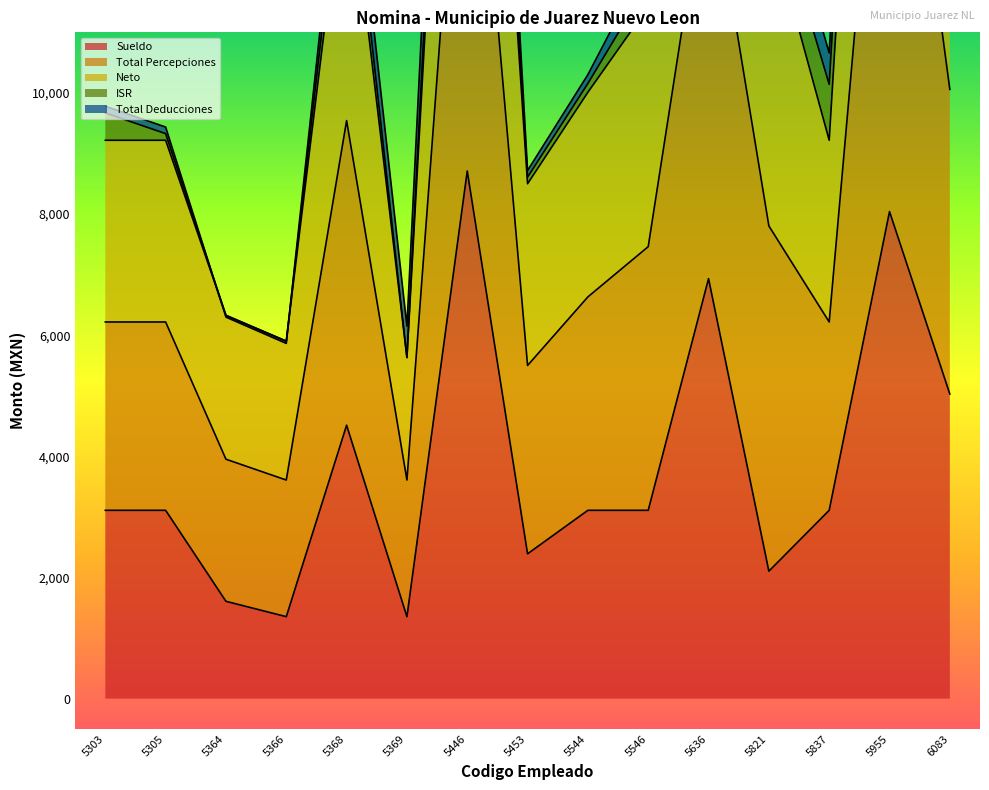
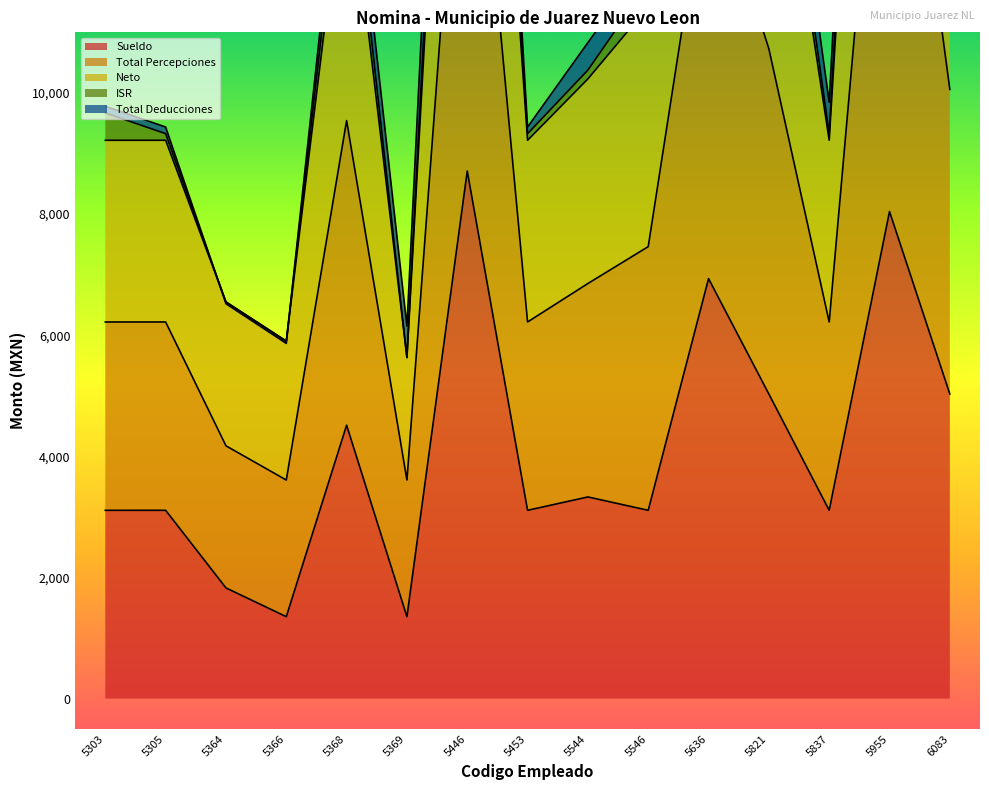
Sueldo, 5364: 1,600 -> 1,800
Sueldo, 5453: 2,400 -> 3,100
Sueldo, 5544: 3,100 -> 3,300
Total Deducciones, 5544: 100 -> 500
Sueldo, 5821: 2,100 -> 5,000
ISR, 5837: 900 -> 100
